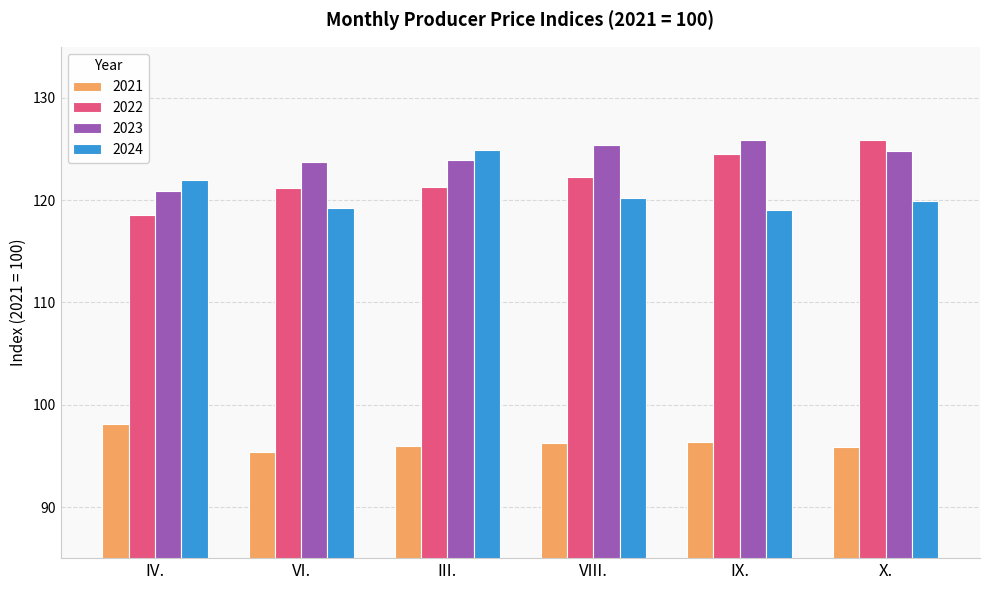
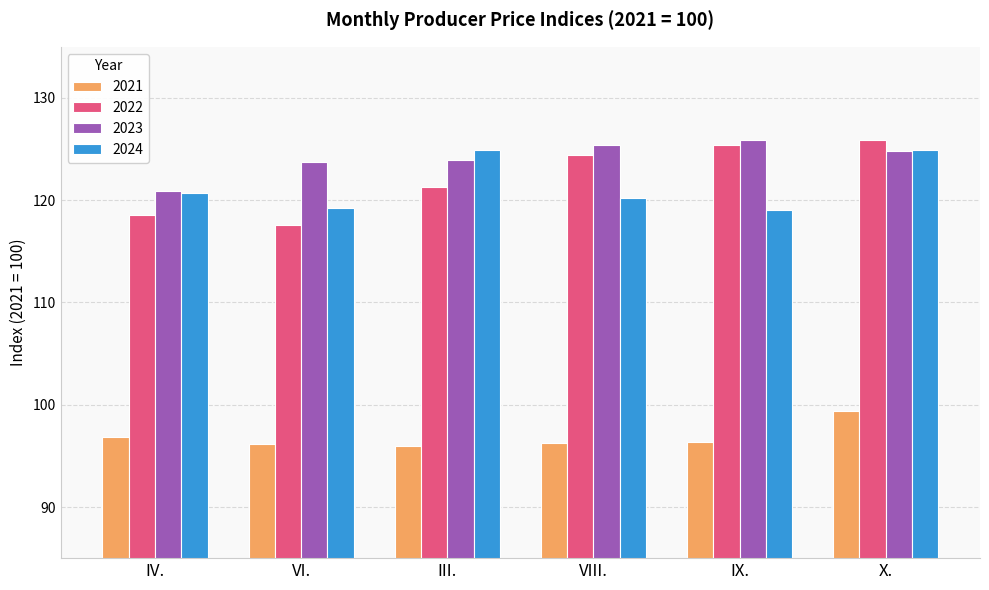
2021, IV.: 98.1 -> 96.8
2024, IV.: 122.0 -> 120.7
2021, VI.: 95.4 -> 96.2
2022, VI.: 121.2 -> 117.6
2022, VIII.: 122.3 -> 124.4
2022, IX.: 124.5 -> 125.4
2021, X.: 95.9 -> 99.4
2024, X.: 119.9 -> 124.9
